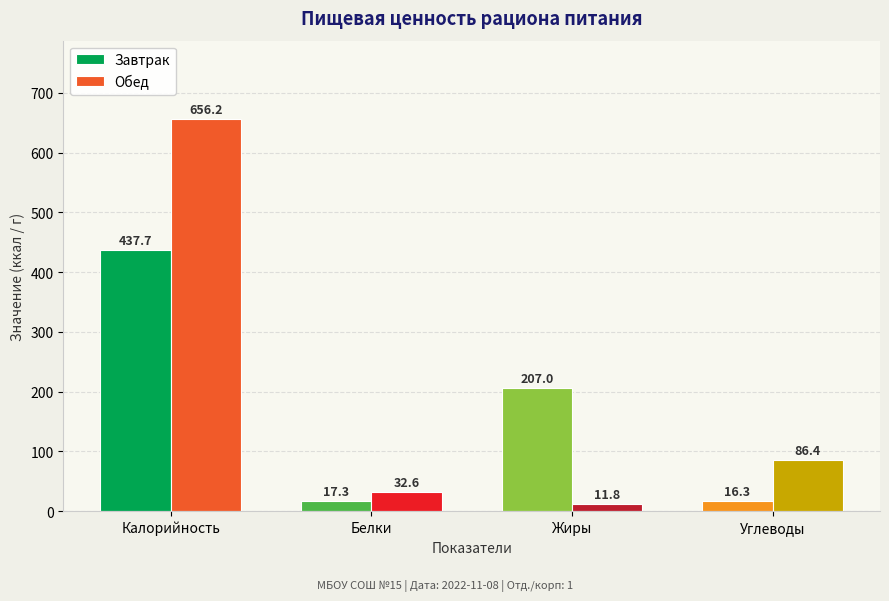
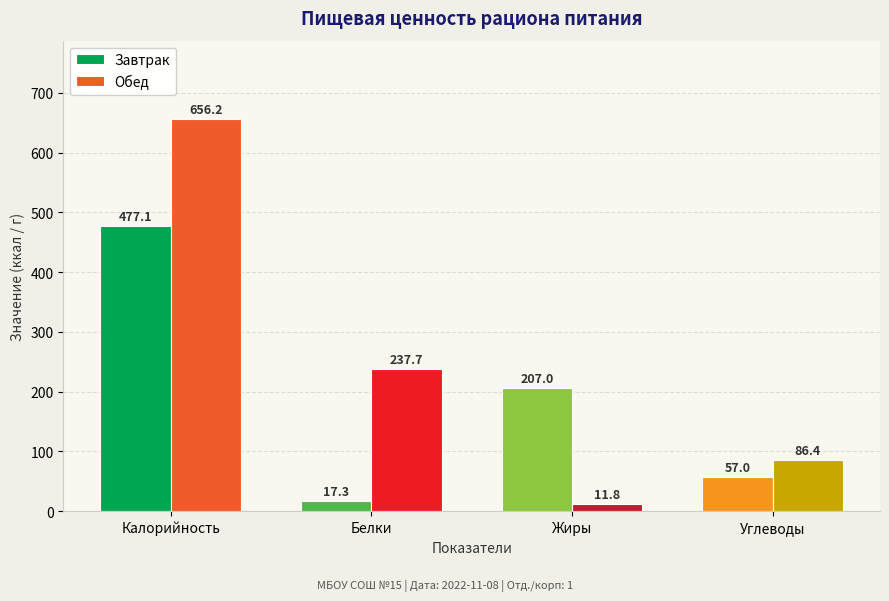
Завтрак, Калорийность: 437.7 -> 477.1
Обед, Белки: 32.6 -> 237.7
Завтрак, Углеводы: 16.3 -> 57.0
